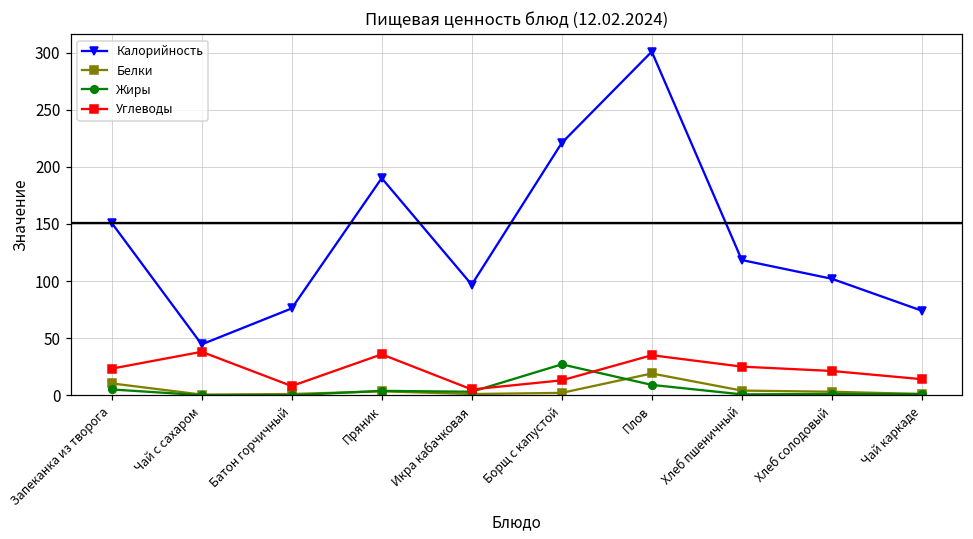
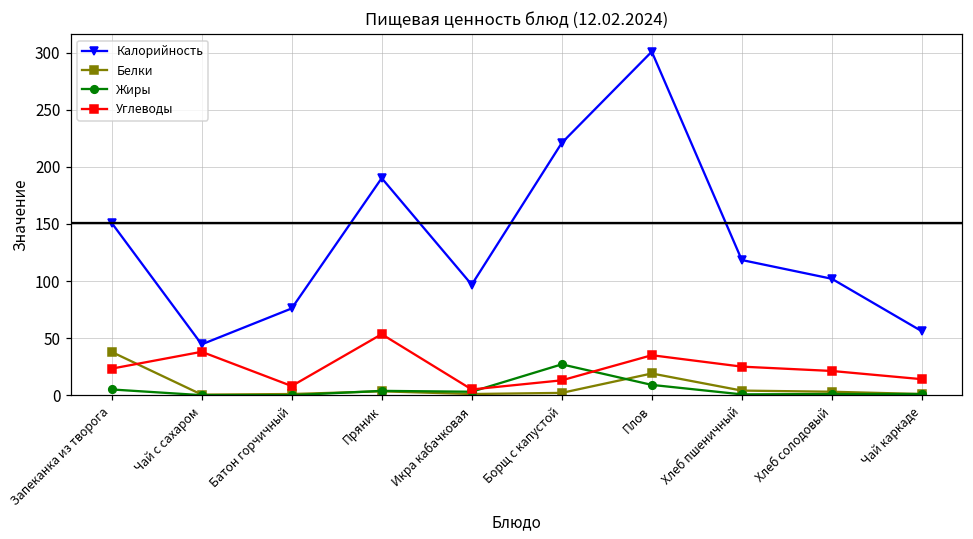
Белки, Запеканка из творога: 10 -> 38
Углеводы, Пряник: 36 -> 53
Калорийность, Чай каркаде: 74 -> 56
